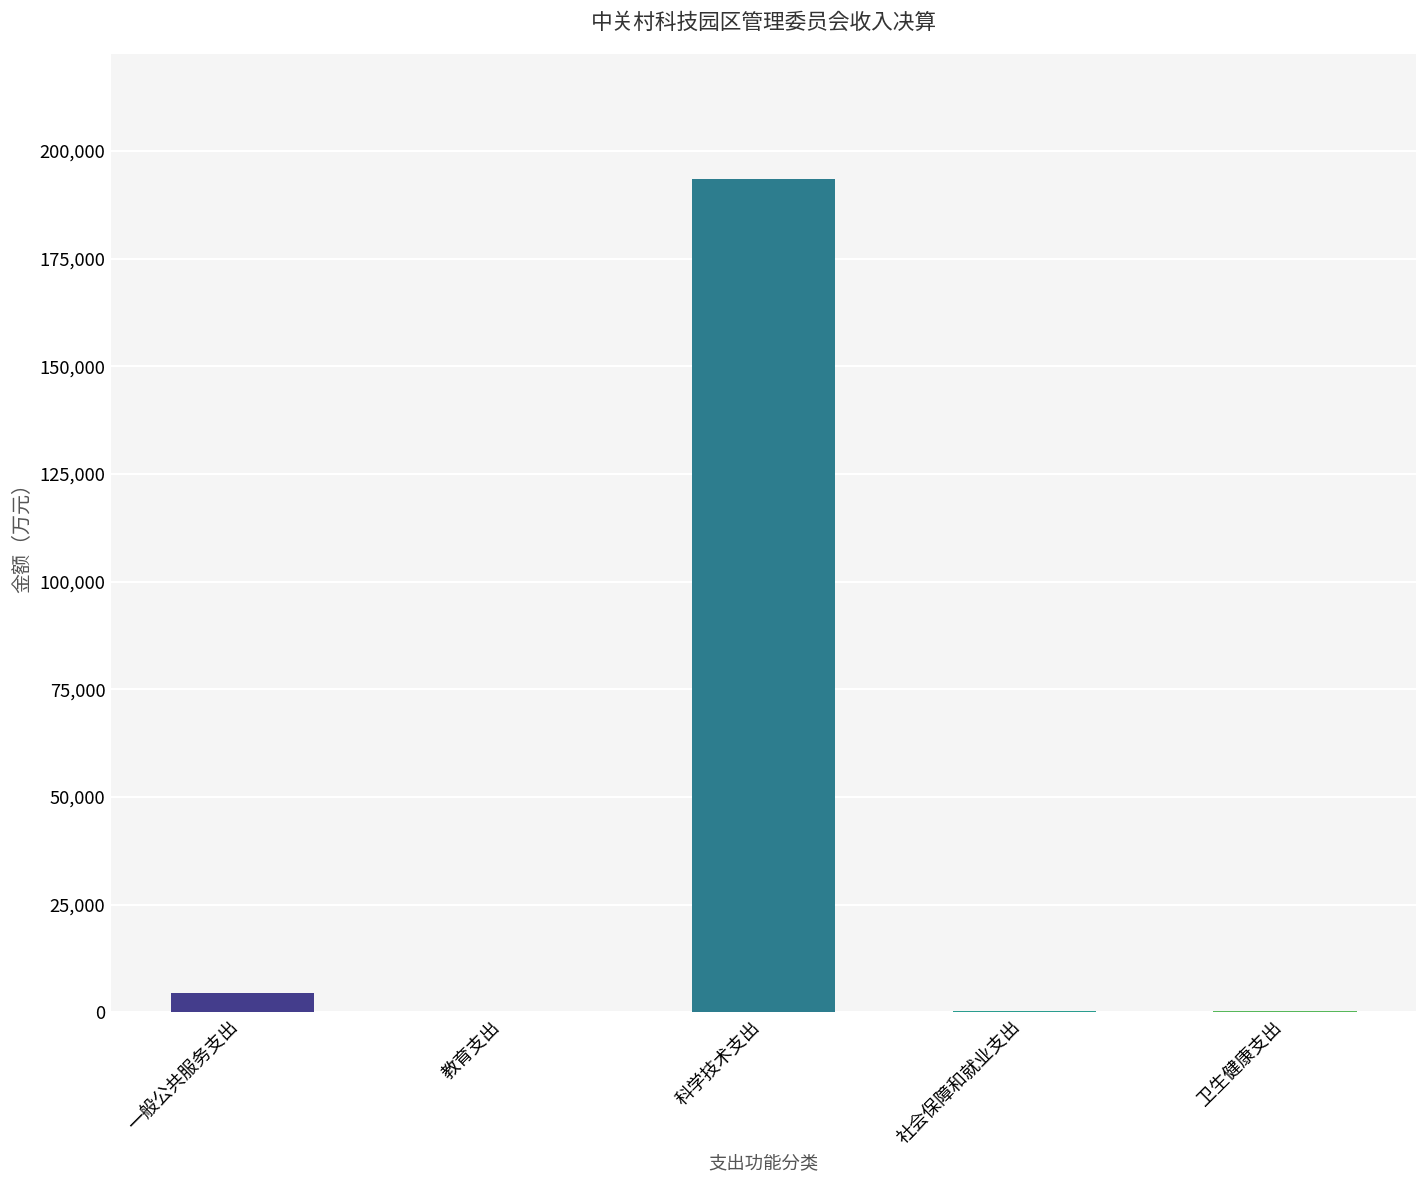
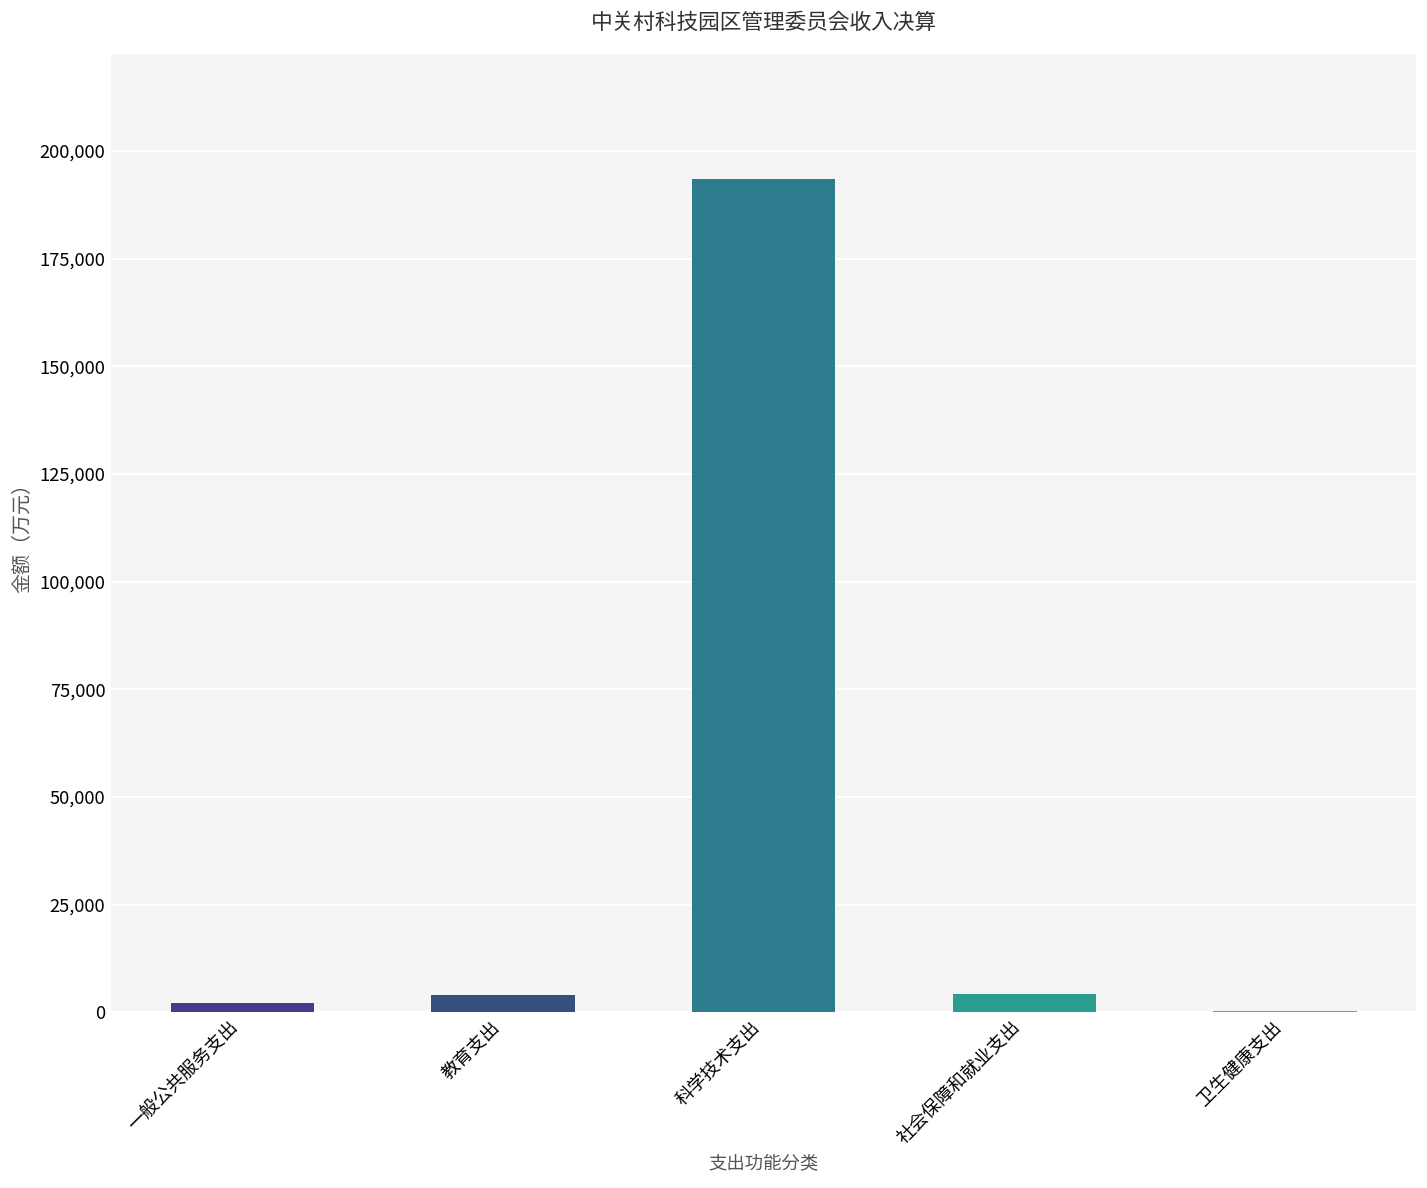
一般公共服务支出: 4,000 -> 2,000
教育支出: 0 -> 4,000
社会保障和就业支出: 0 -> 4,000
